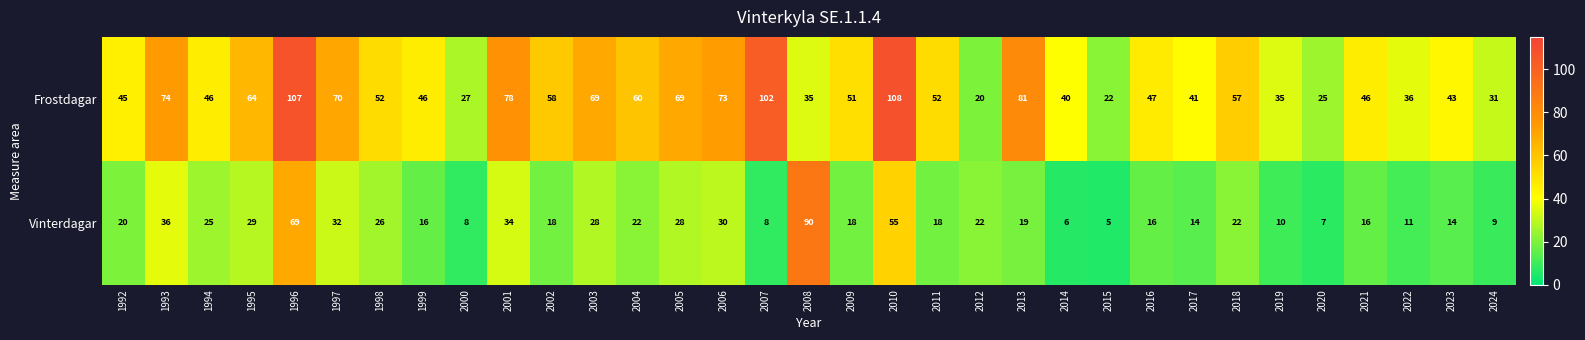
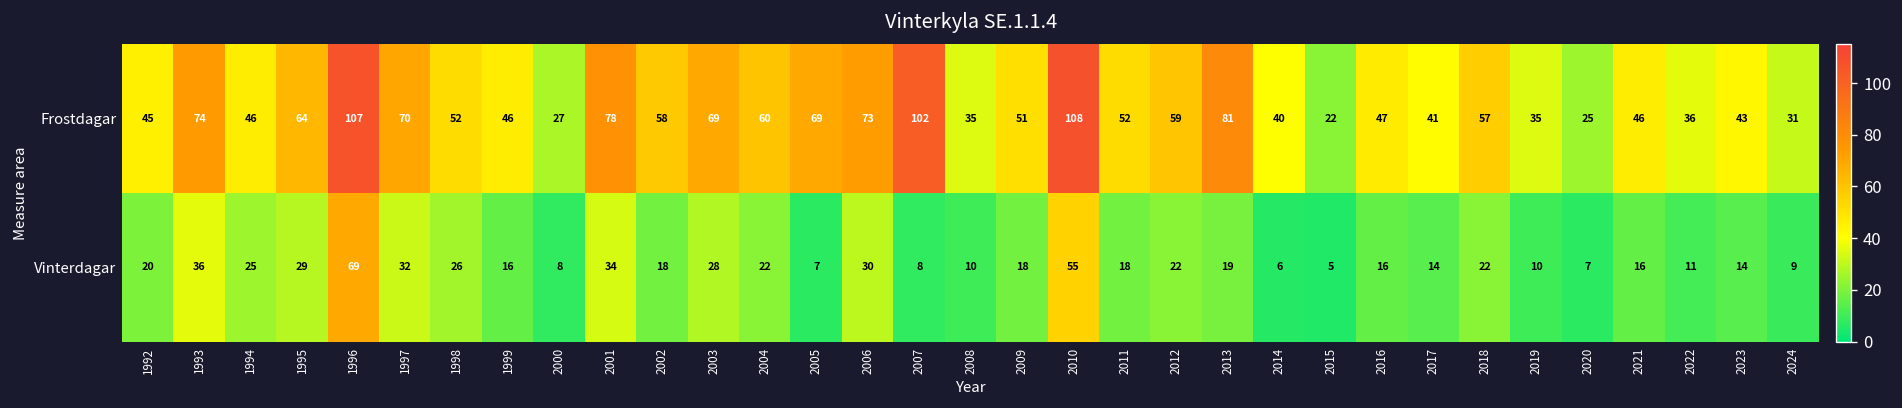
Frostdagar, 2012: 20 -> 59
Vinterdagar, 2005: 28 -> 7
Vinterdagar, 2008: 90 -> 10
